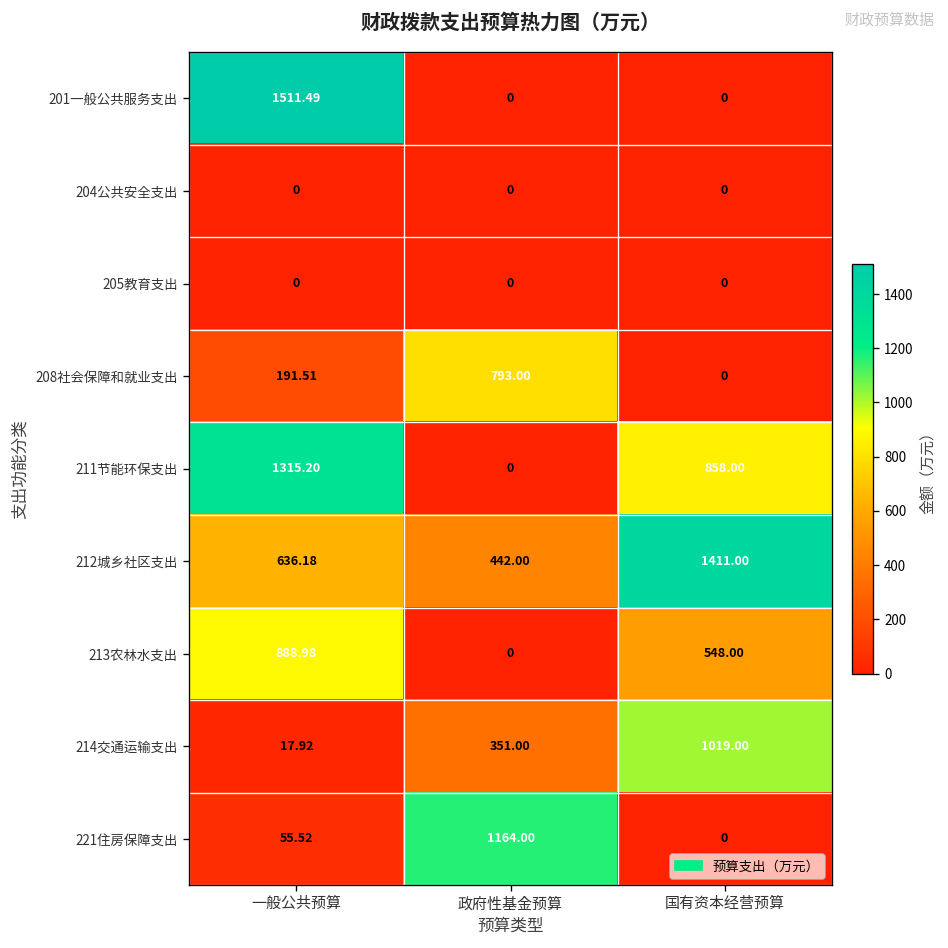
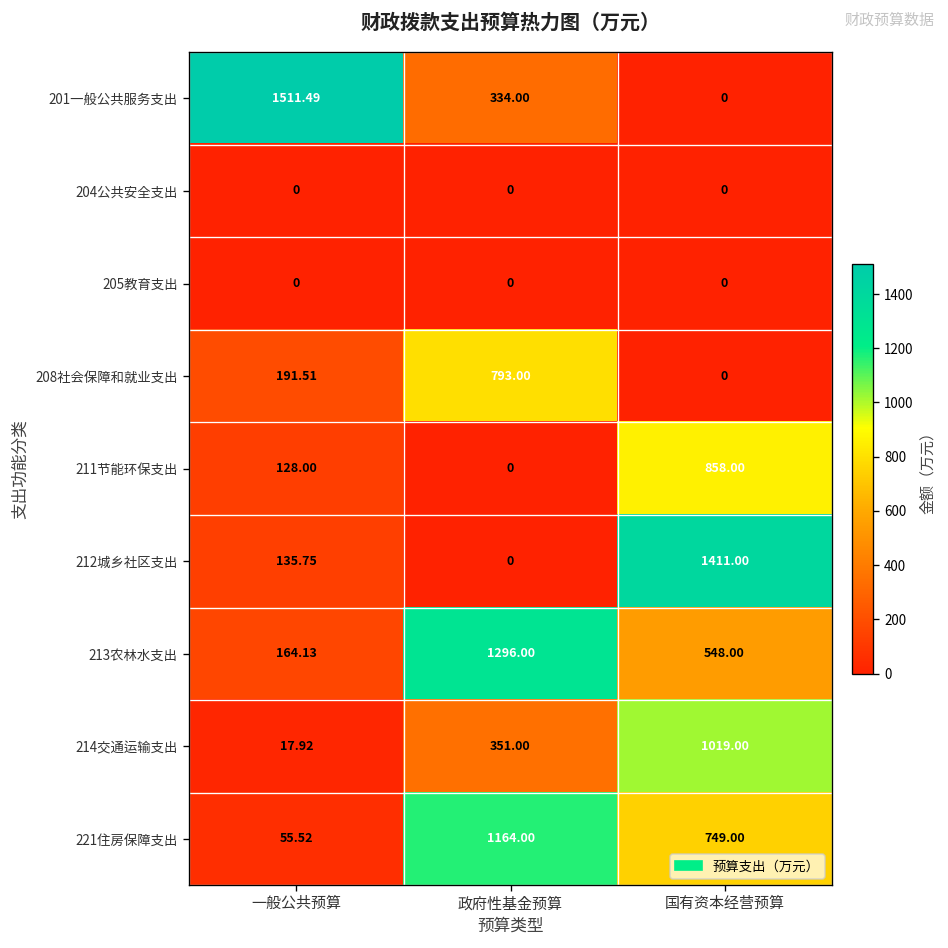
201一般公共服务支出, 政府性基金预算: 0 -> 334.00
211节能环保支出, 一般公共预算: 1315.20 -> 128.00
212城乡社区支出, 一般公共预算: 636.18 -> 135.75
212城乡社区支出, 政府性基金预算: 442.00 -> 0
213农林水支出, 一般公共预算: 888.98 -> 164.13
213农林水支出, 政府性基金预算: 0 -> 1296.00
221住房保障支出, 国有资本经营预算: 0 -> 749.00
